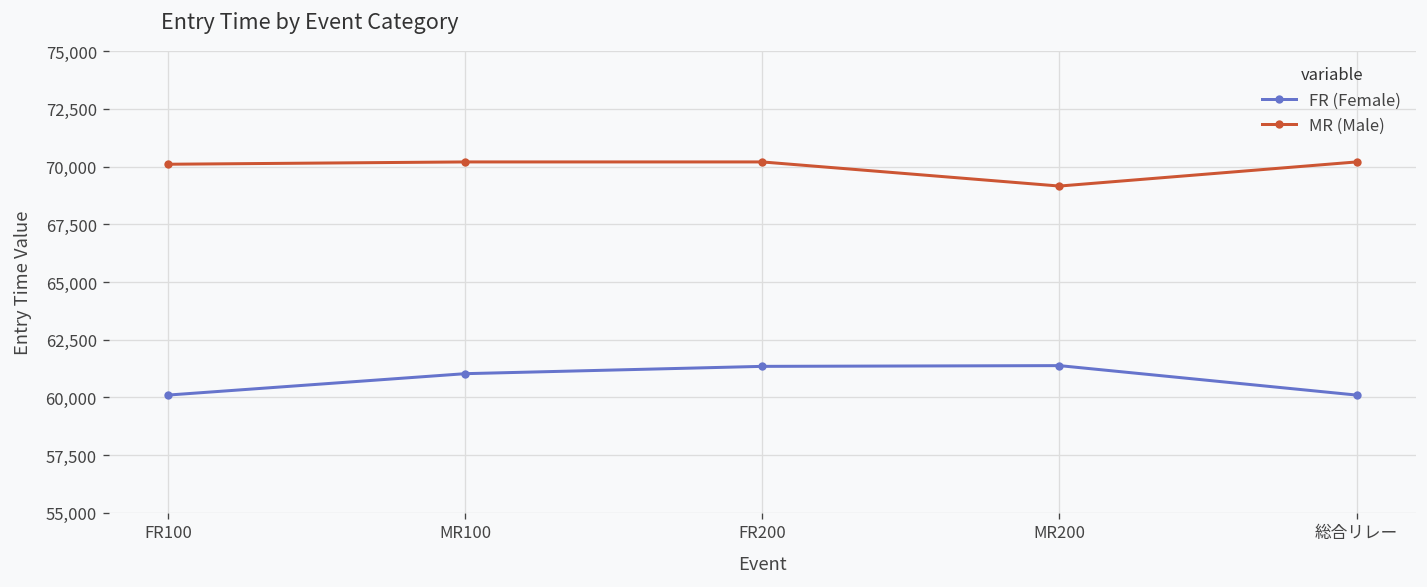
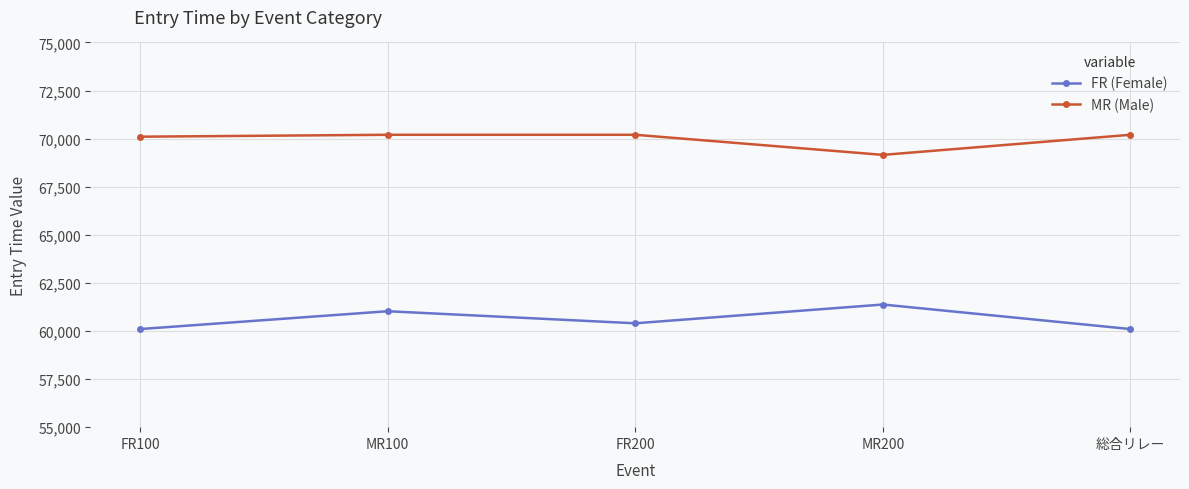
FR (Female), FR200: 61,300 -> 60,400
